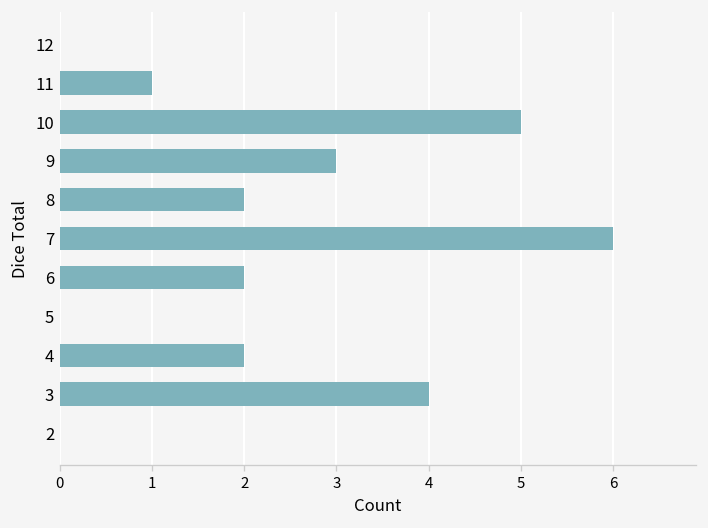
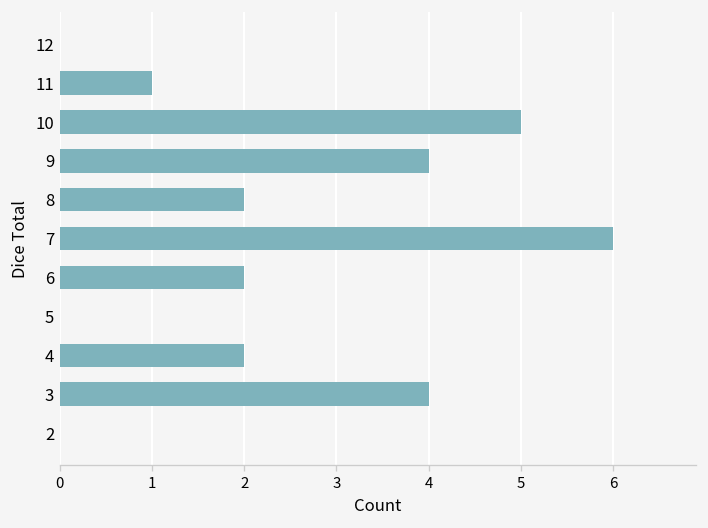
9: 3 -> 4
